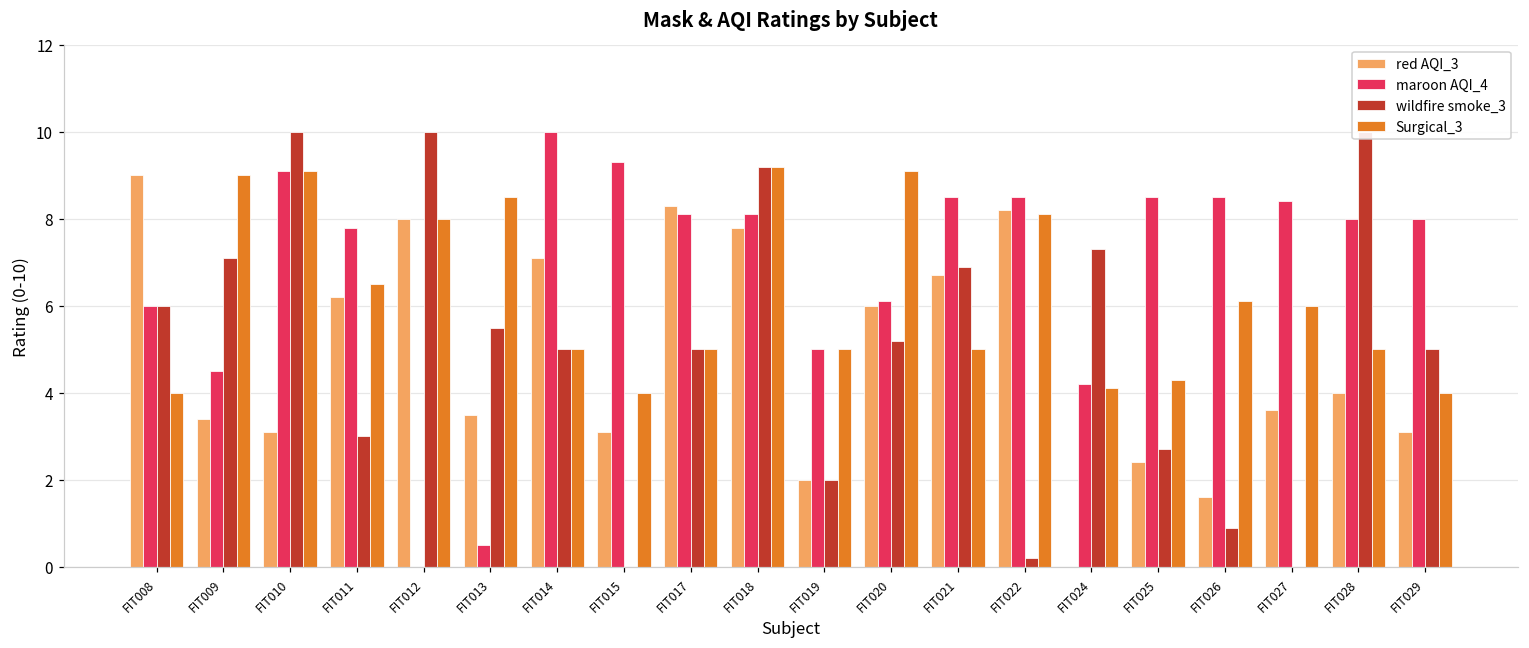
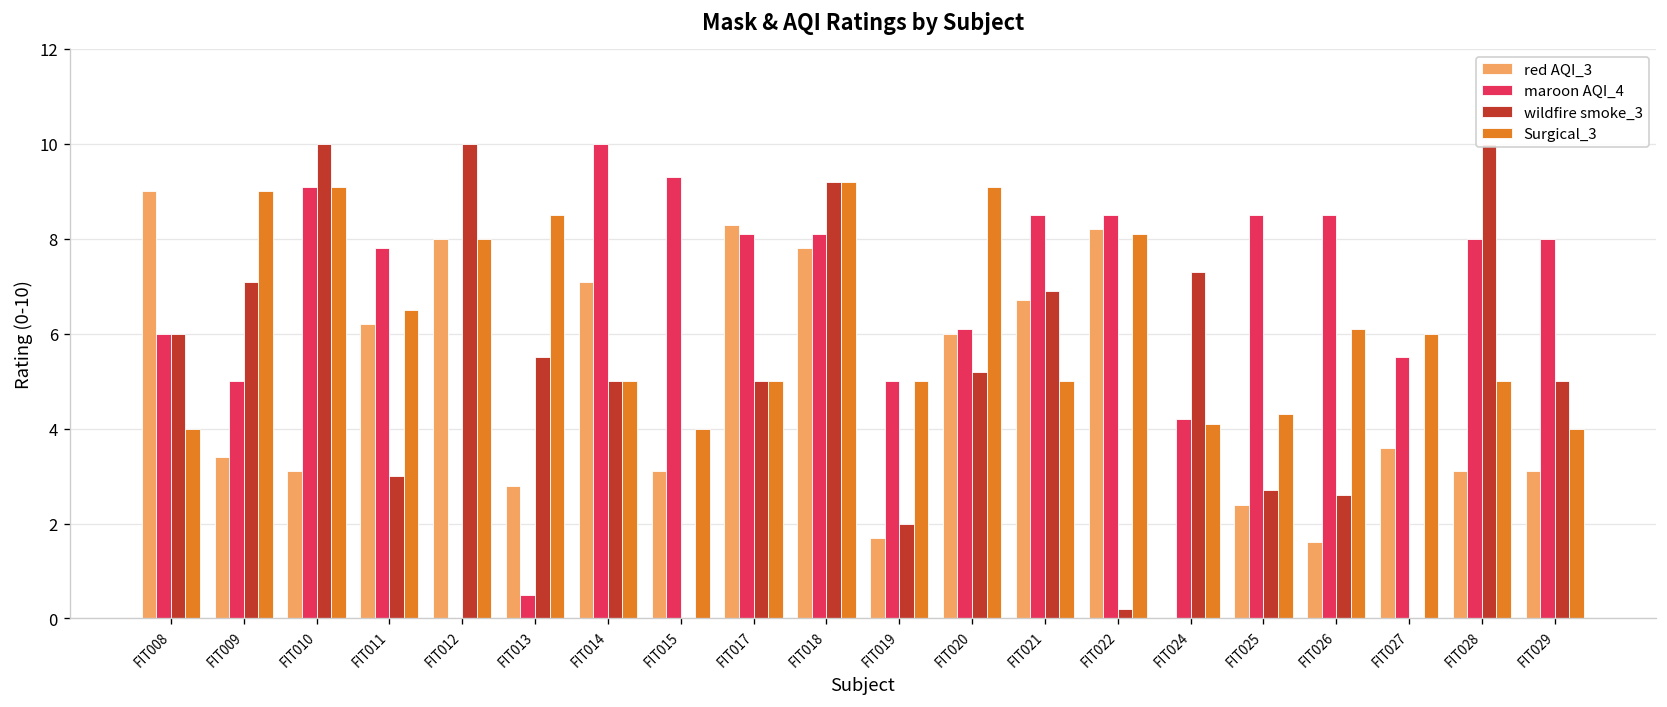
maroon AQI_4, FIT009: 4.5 -> 5.0
red AQI_3, FIT013: 3.5 -> 2.8
red AQI_3, FIT019: 2.0 -> 1.7
wildfire smoke_3, FIT026: 0.9 -> 2.6
maroon AQI_4, FIT027: 8.4 -> 5.5
red AQI_3, FIT028: 4.0 -> 3.1
